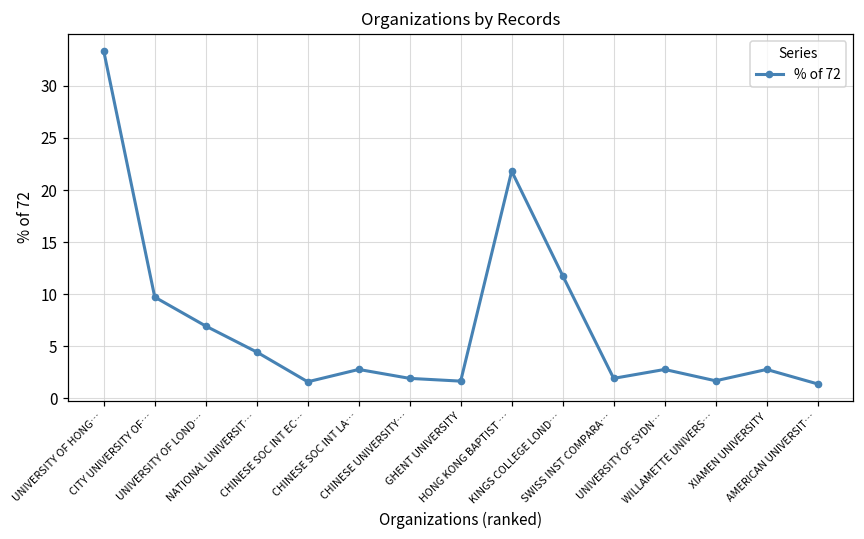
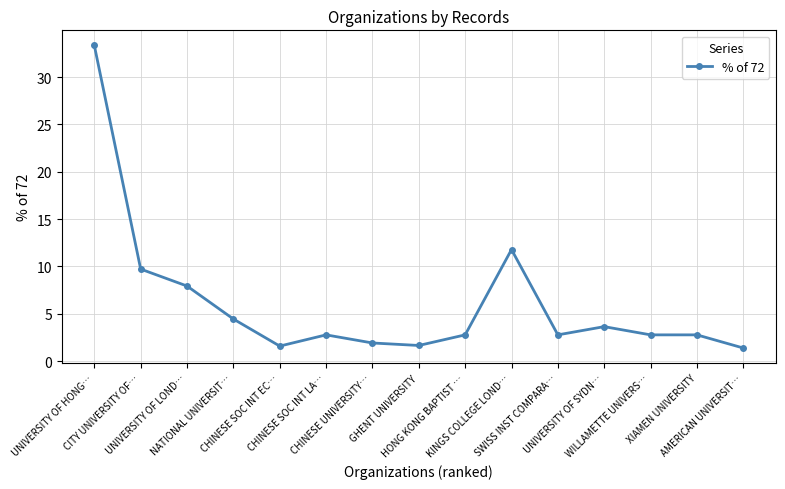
UNIVERSITY OF LOND…: 7 -> 8
HONG KONG BAPTIST …: 22 -> 3
SWISS INST COMPARA…: 2 -> 3
UNIVERSITY OF SYDN…: 3 -> 4
WILLAMETTE UNIVERS…: 2 -> 3
